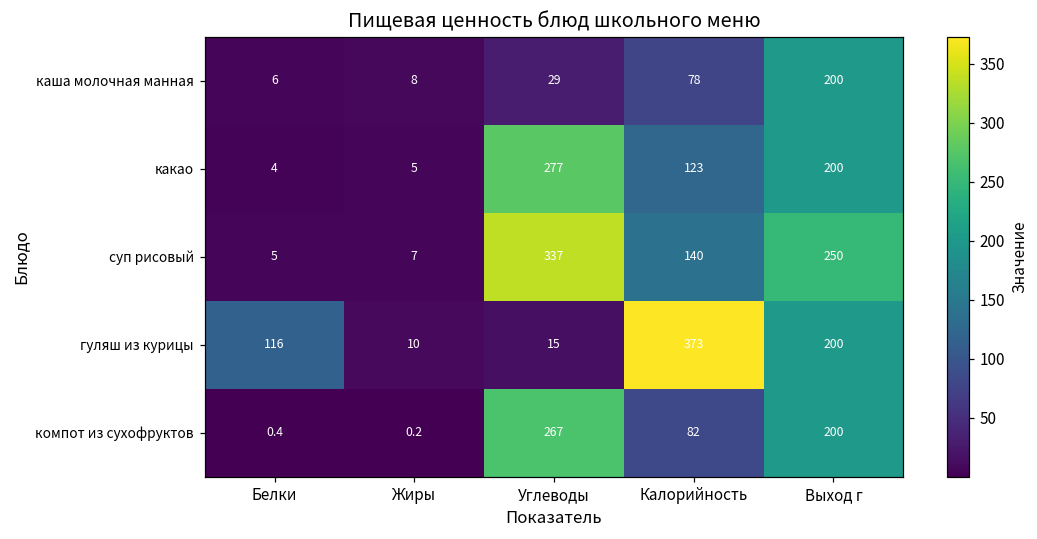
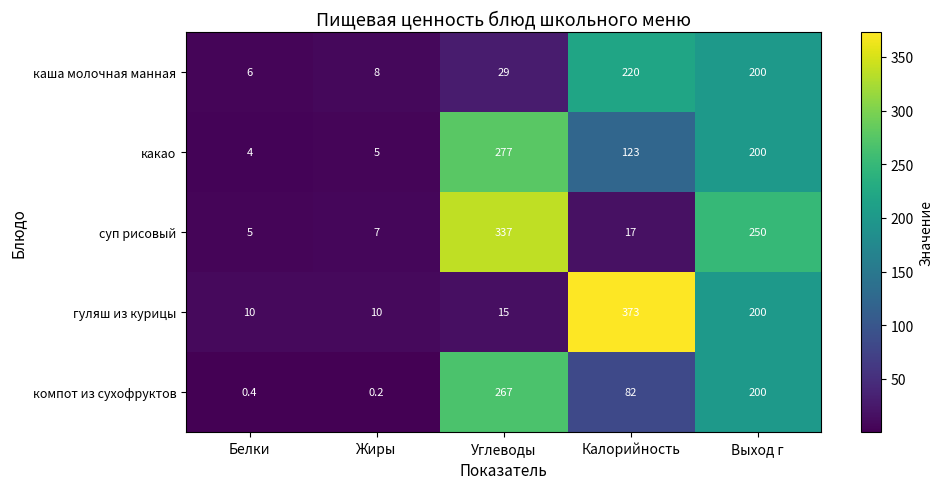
каша молочная манная, Калорийность: 78 -> 220
суп рисовый, Калорийность: 140 -> 17
гуляш из курицы, Белки: 116 -> 10
